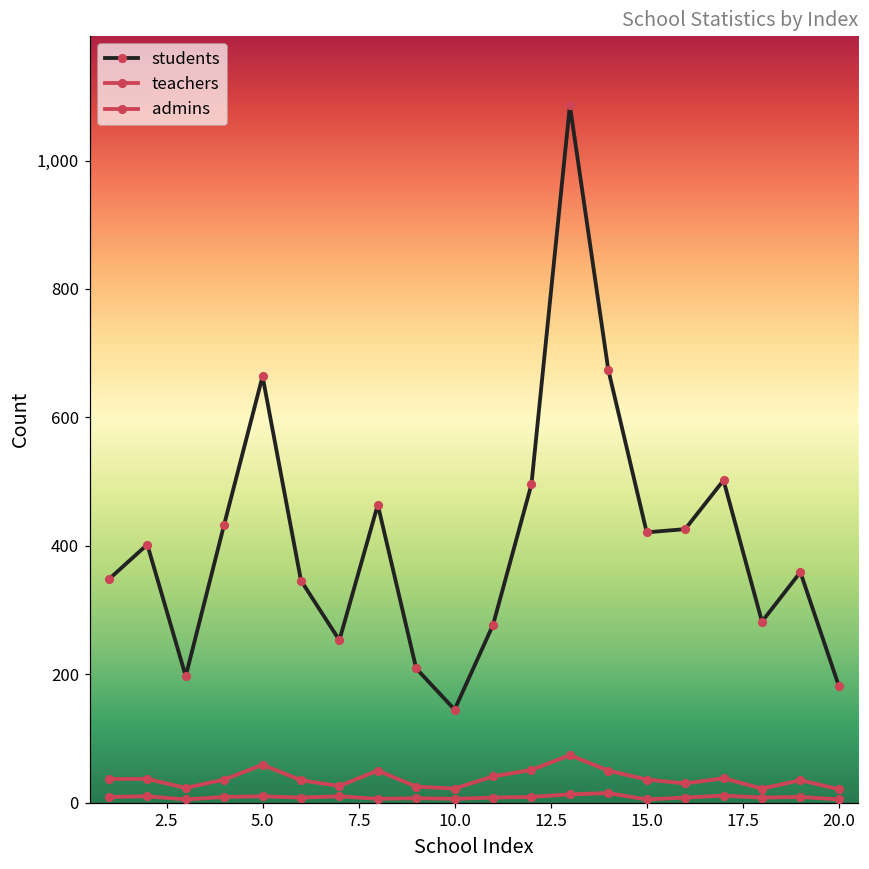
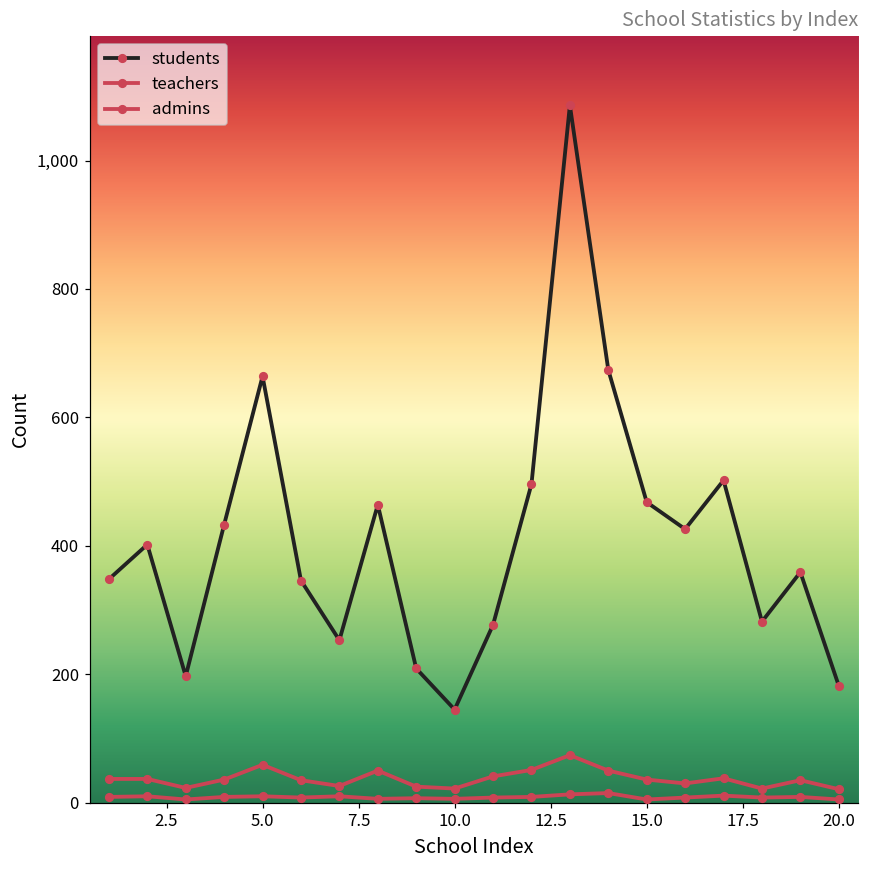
students, 15.0: 420 -> 470
